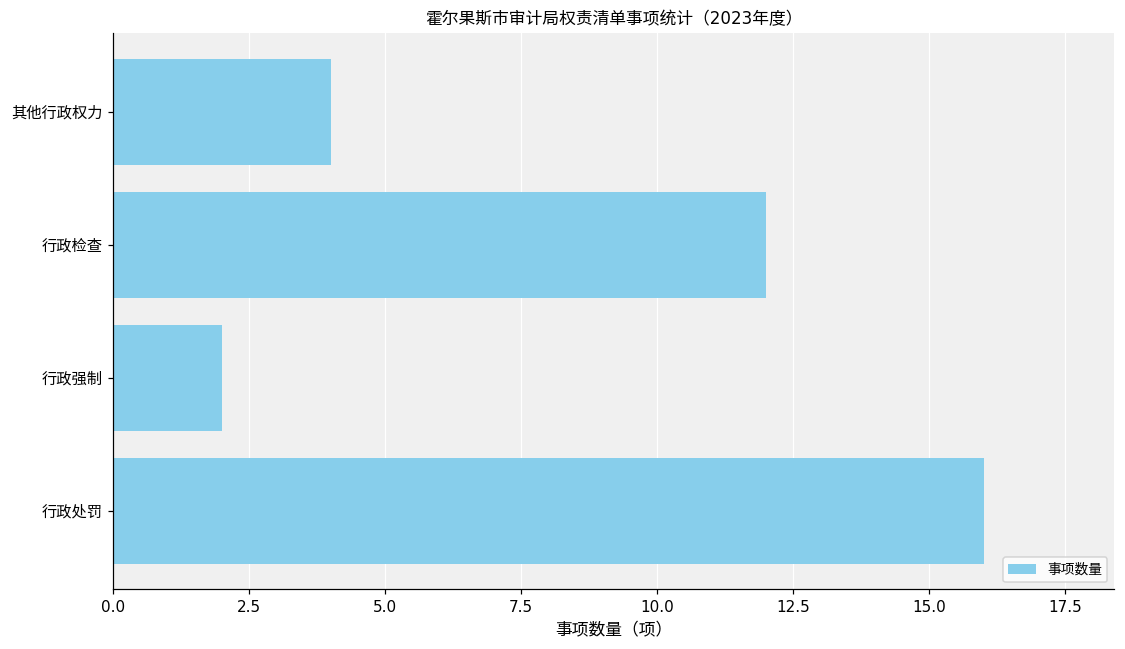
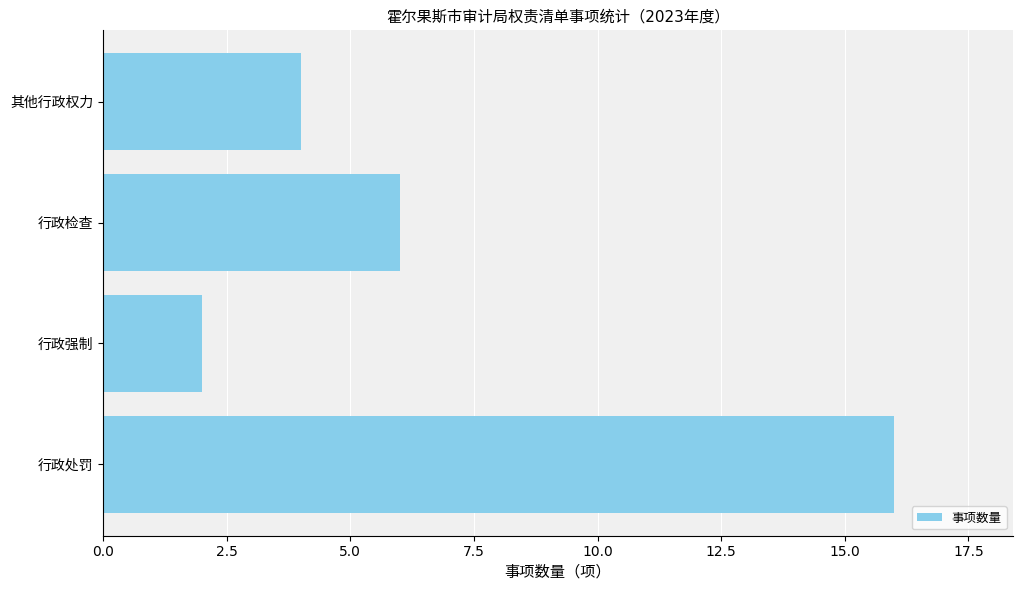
行政检查: 12 -> 6
